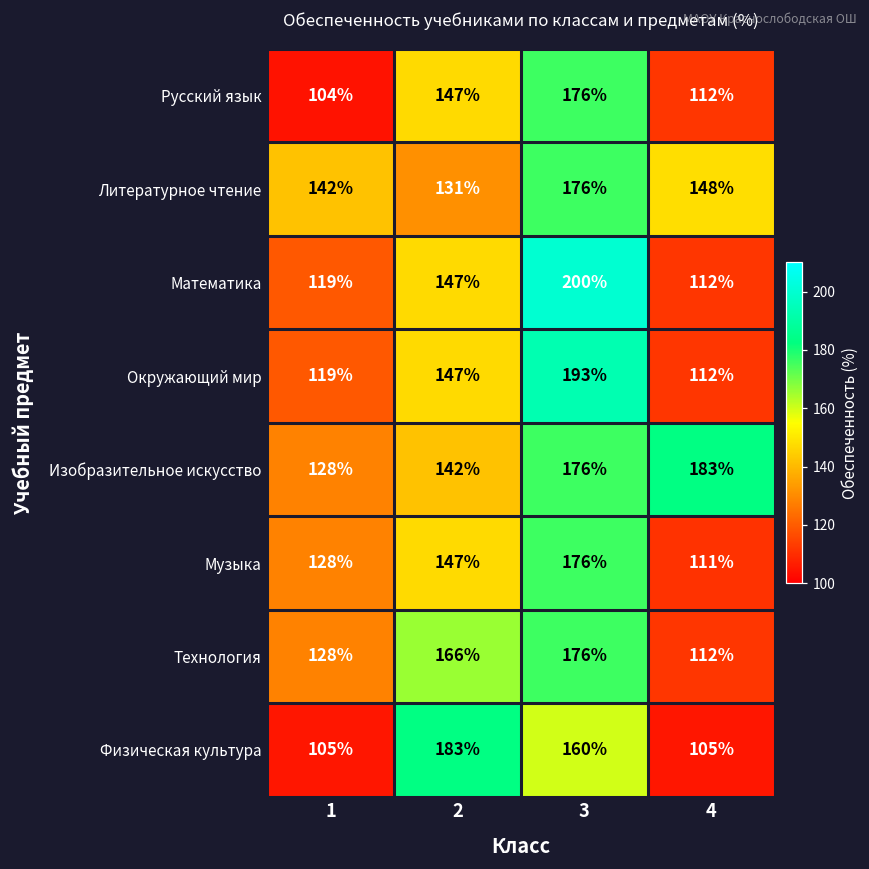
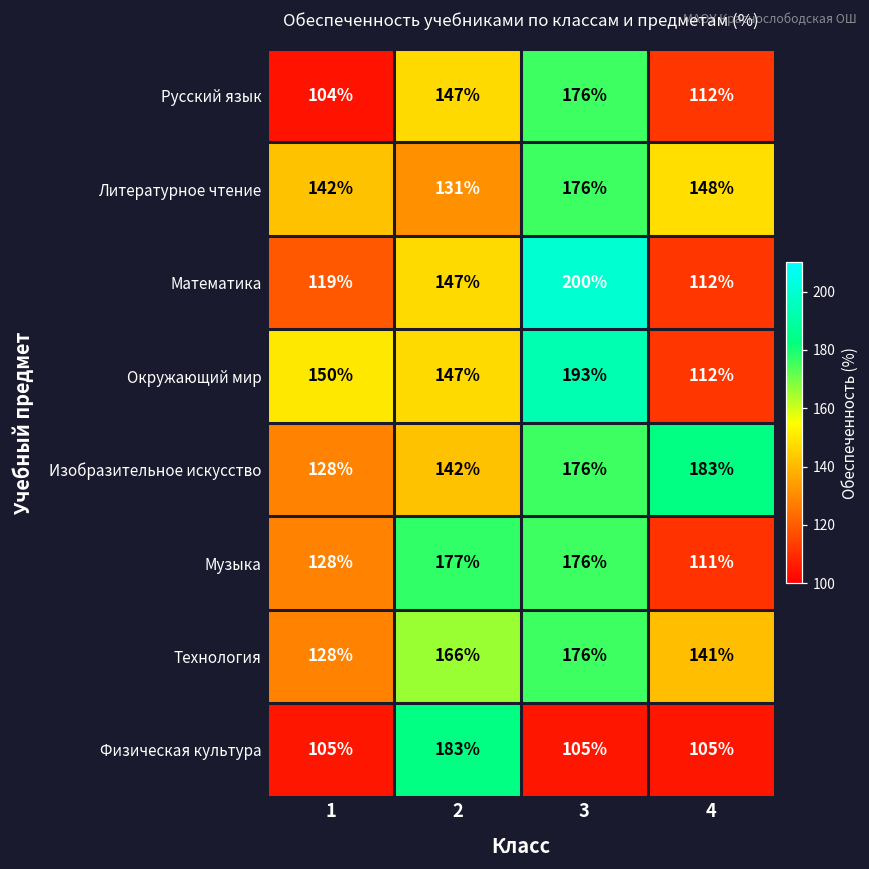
Окружающий мир, 1: 119% -> 150%
Музыка, 2: 147% -> 177%
Технология, 4: 112% -> 141%
Физическая культура, 3: 160% -> 105%
